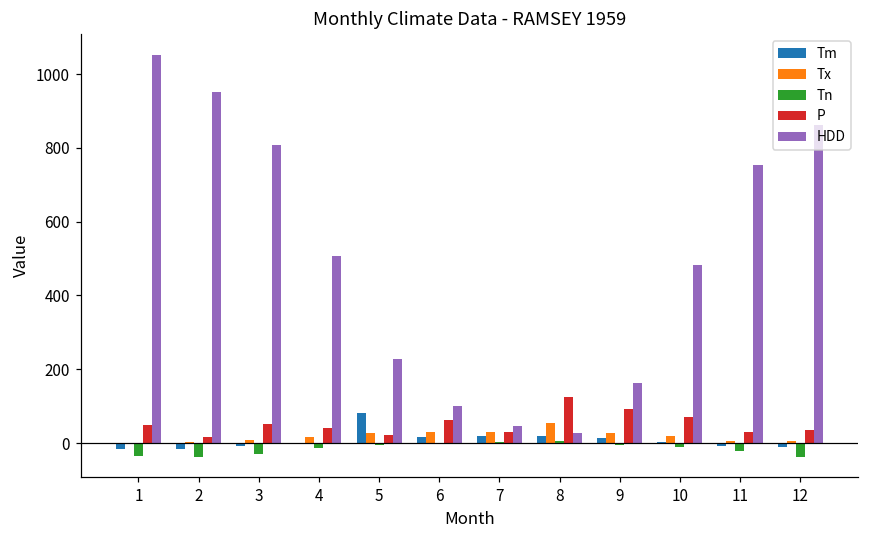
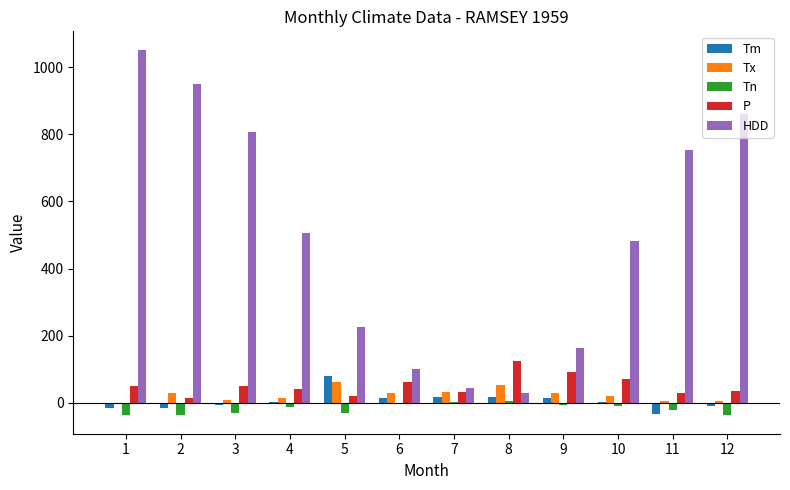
Tx, 2: 0 -> 30
Tx, 5: 30 -> 60
Tn, 5: -10 -> -30
Tm, 11: -10 -> -30
